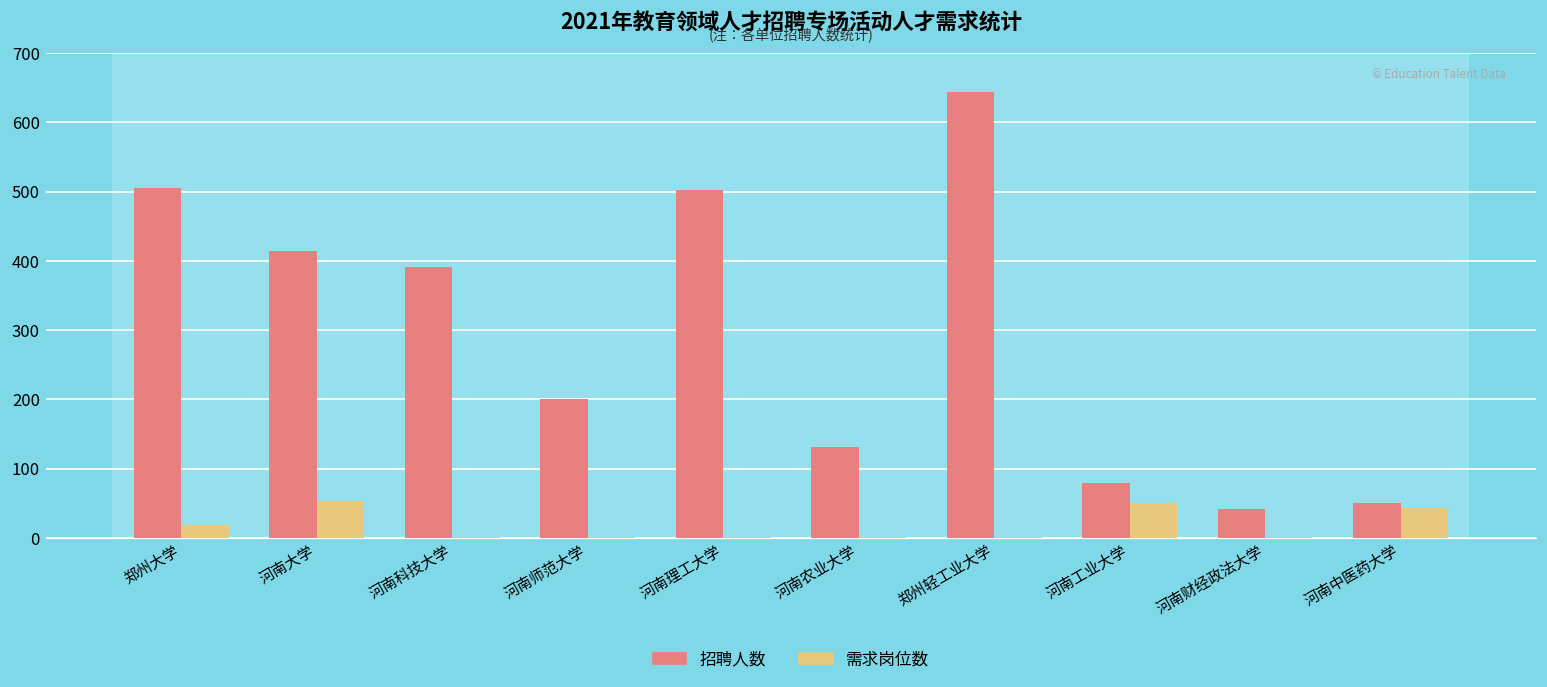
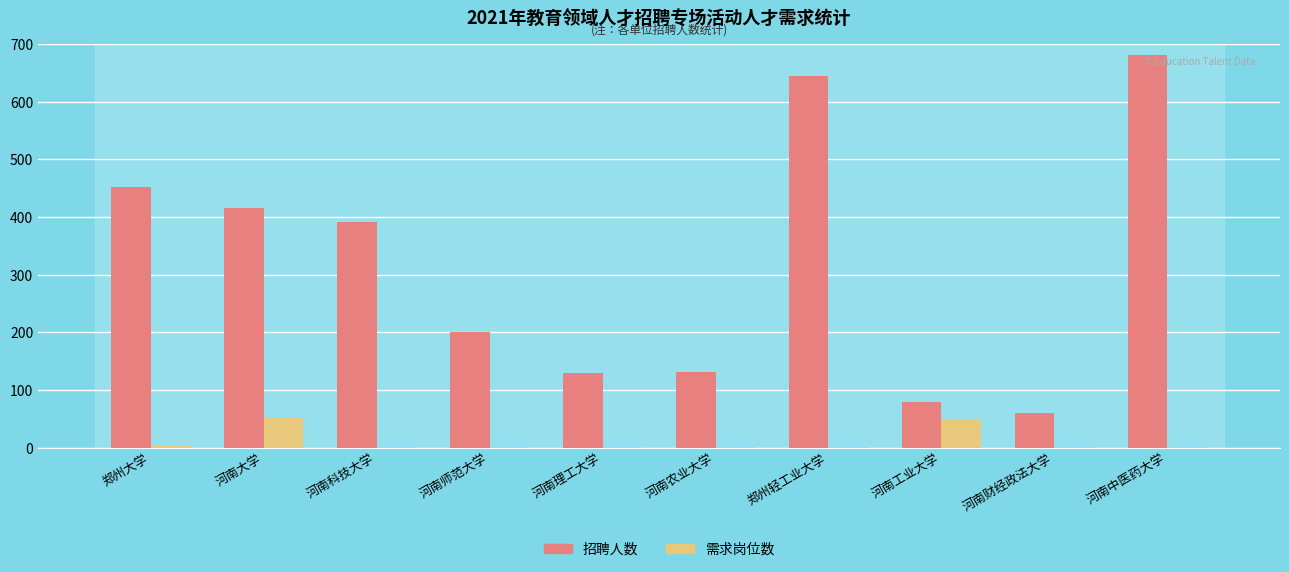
招聘人数, 郑州大学: 510 -> 450
需求岗位数, 郑州大学: 20 -> 0
招聘人数, 河南理工大学: 500 -> 130
招聘人数, 河南财经政法大学: 40 -> 60
招聘人数, 河南中医药大学: 50 -> 680
需求岗位数, 河南中医药大学: 40 -> 0
